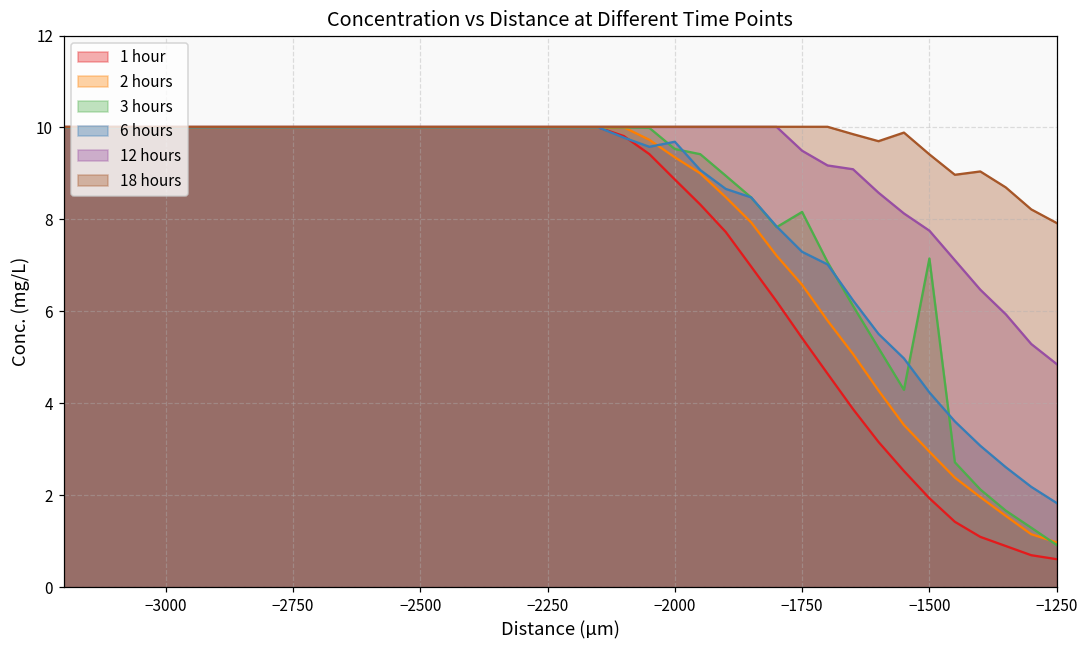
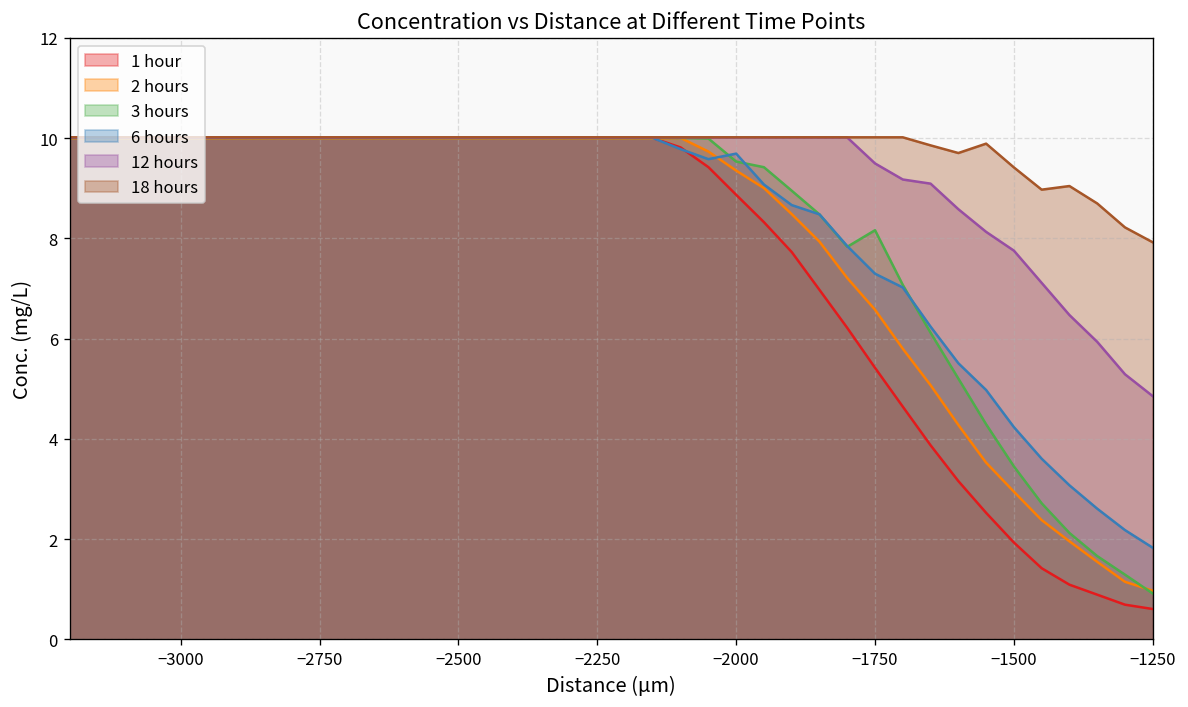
3 hours, −1500: 7.1 -> 3.5
